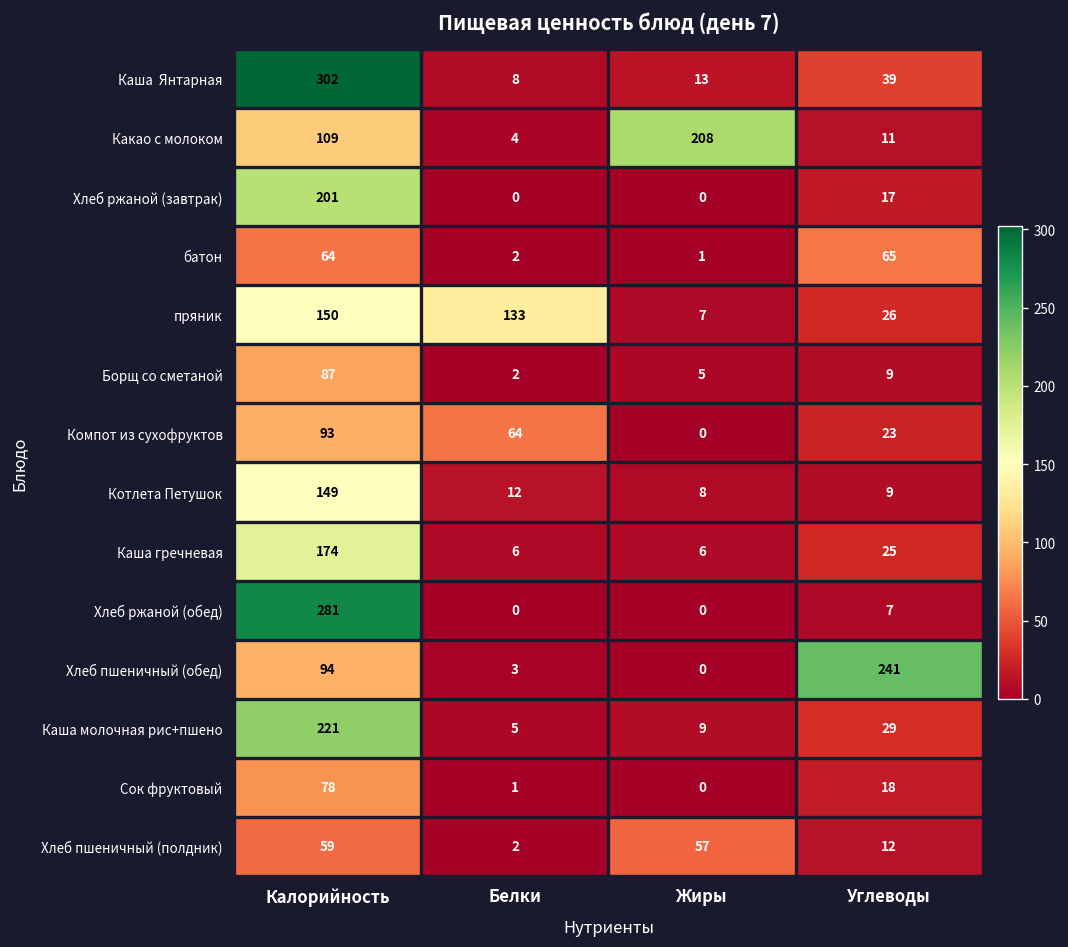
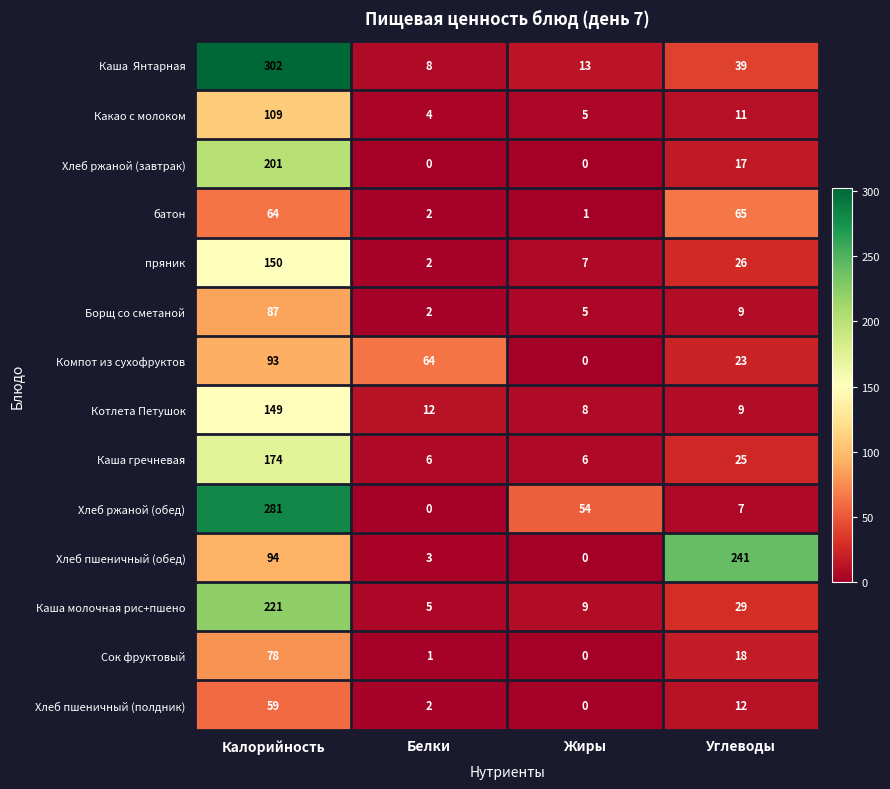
Какао с молоком, Жиры: 208 -> 5
пряник, Белки: 133 -> 2
Хлеб ржаной (обед), Жиры: 0 -> 54
Хлеб пшеничный (полдник), Жиры: 57 -> 0
